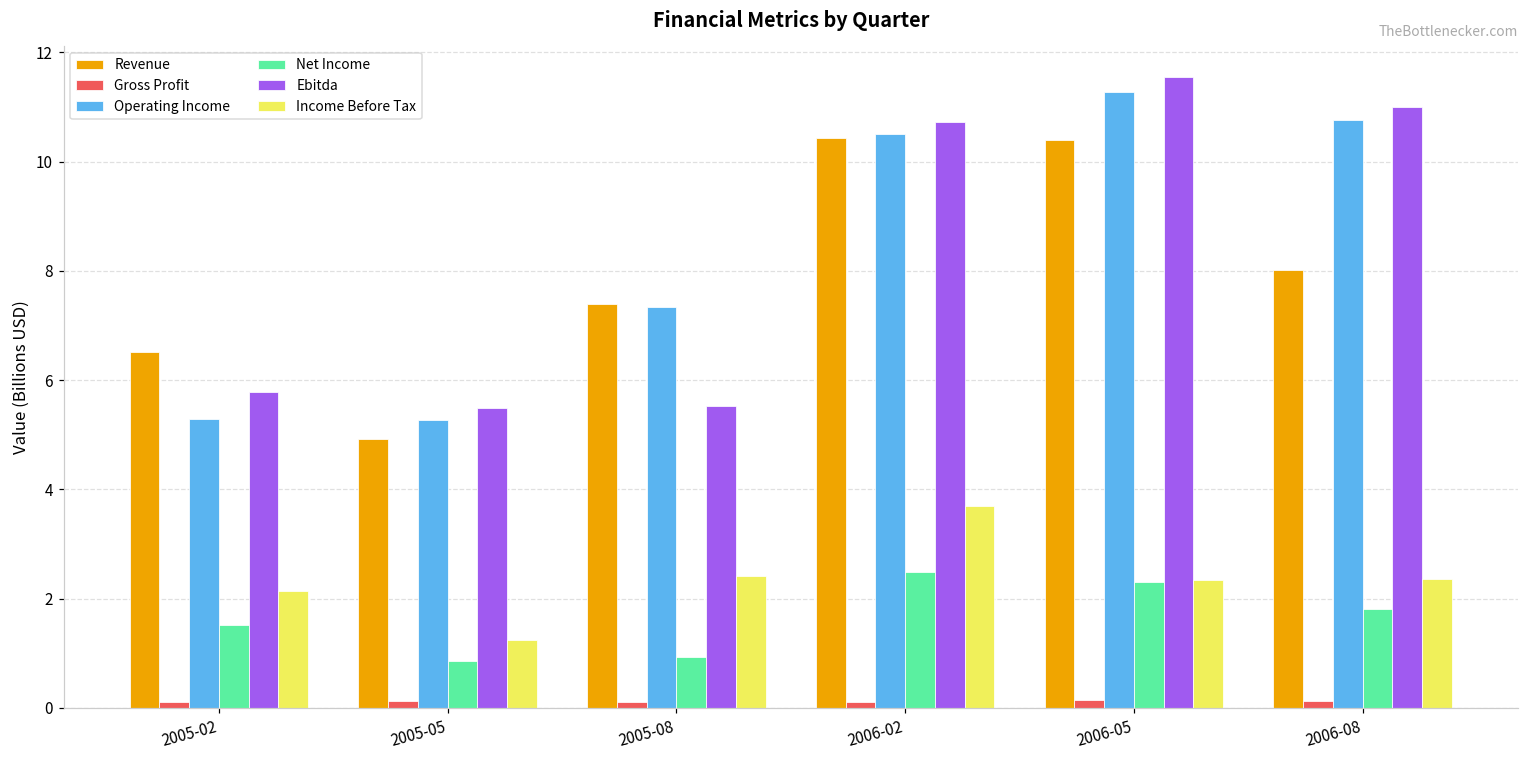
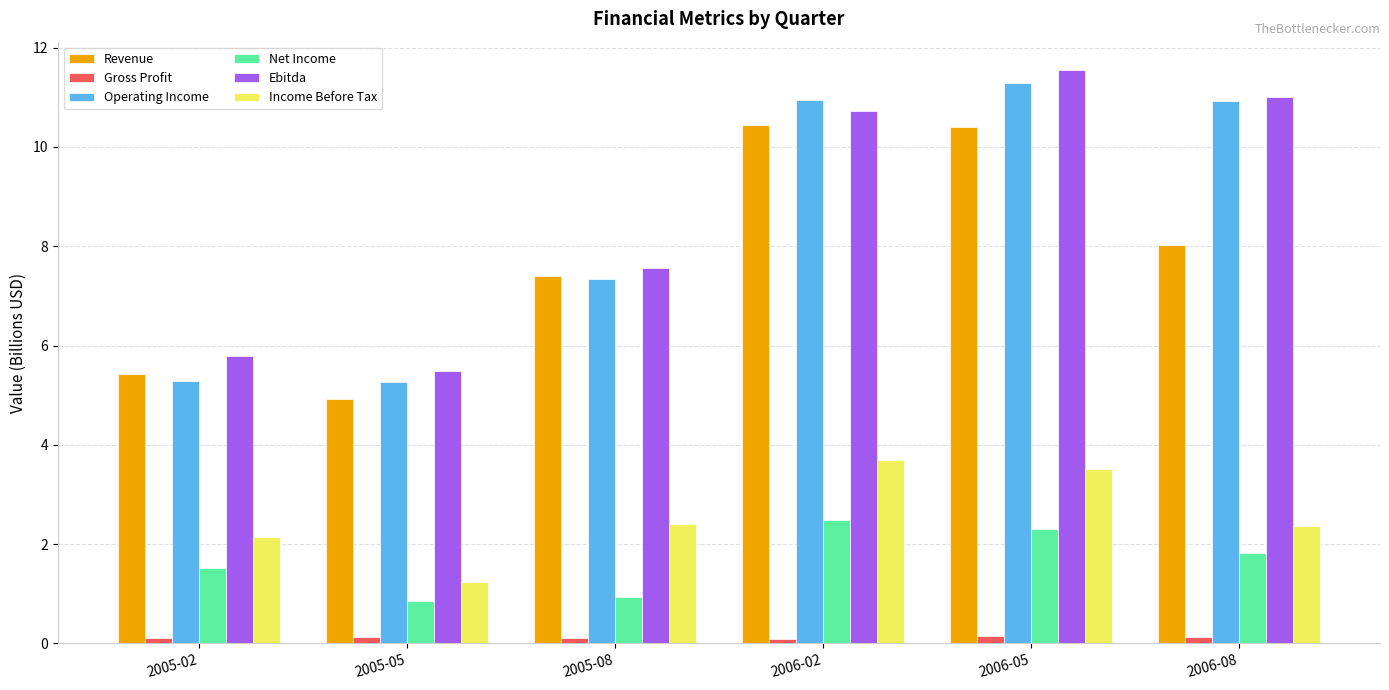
Revenue, 2005-02: 6.5 -> 5.4
Ebitda, 2005-08: 5.5 -> 7.6
Operating Income, 2006-02: 10.5 -> 11.0
Income Before Tax, 2006-05: 2.3 -> 3.5
Operating Income, 2006-08: 10.8 -> 10.9
